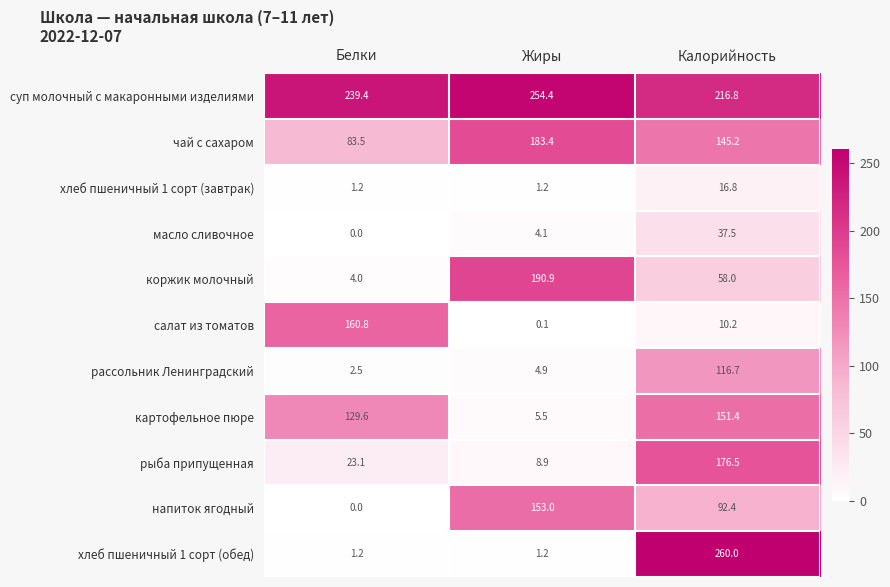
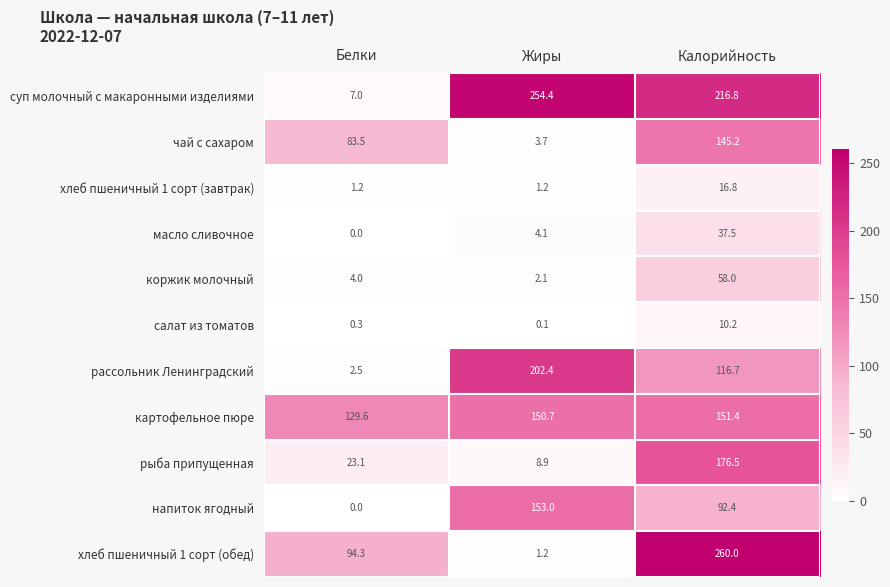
суп молочный с макаронными изделиями, Белки: 239.4 -> 7.0
чай с сахаром, Жиры: 183.4 -> 3.7
коржик молочный, Жиры: 190.9 -> 2.1
салат из томатов, Белки: 160.8 -> 0.3
рассольник Ленинградский, Жиры: 4.9 -> 202.4
картофельное пюре, Жиры: 5.5 -> 150.7
хлеб пшеничный 1 сорт (обед), Белки: 1.2 -> 94.3
